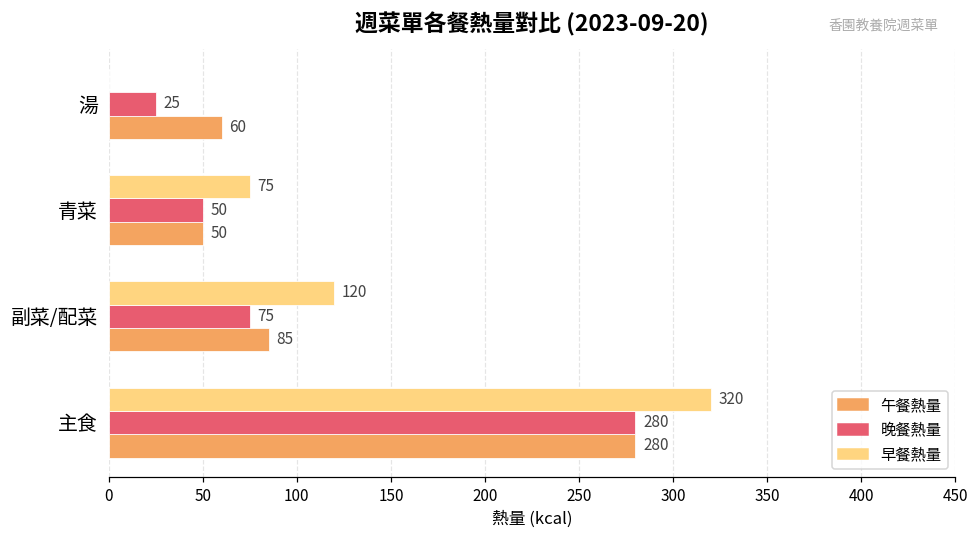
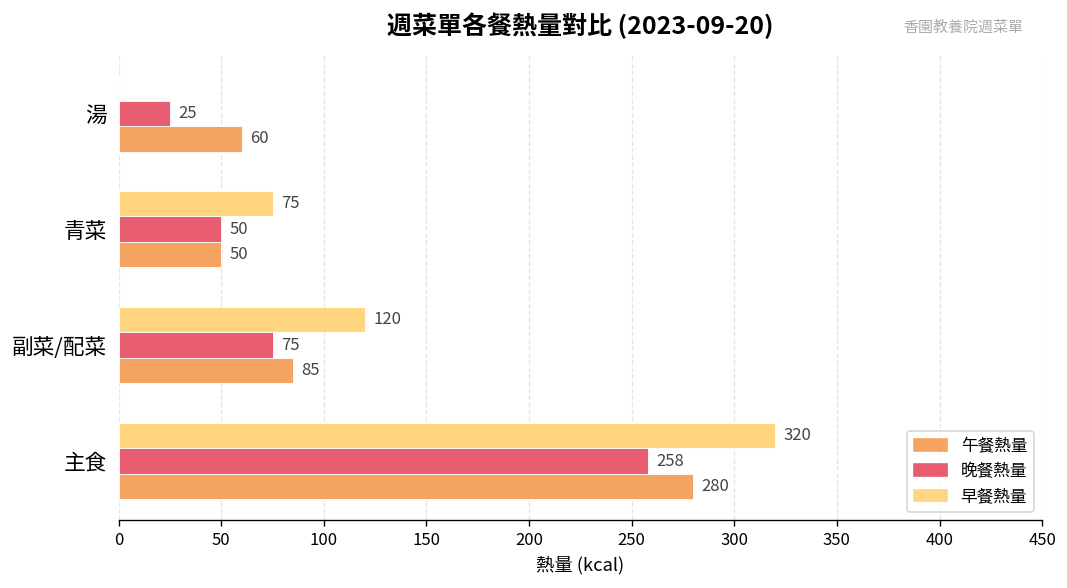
晚餐熱量, 主食: 280 -> 258
